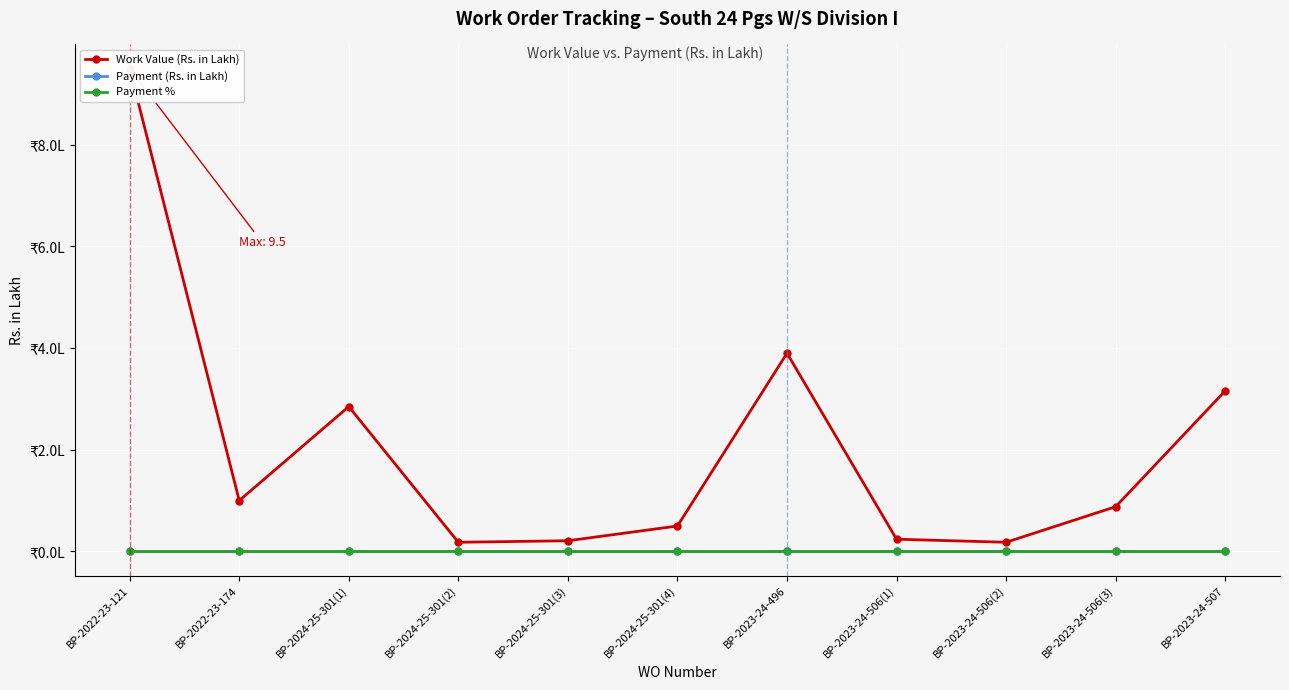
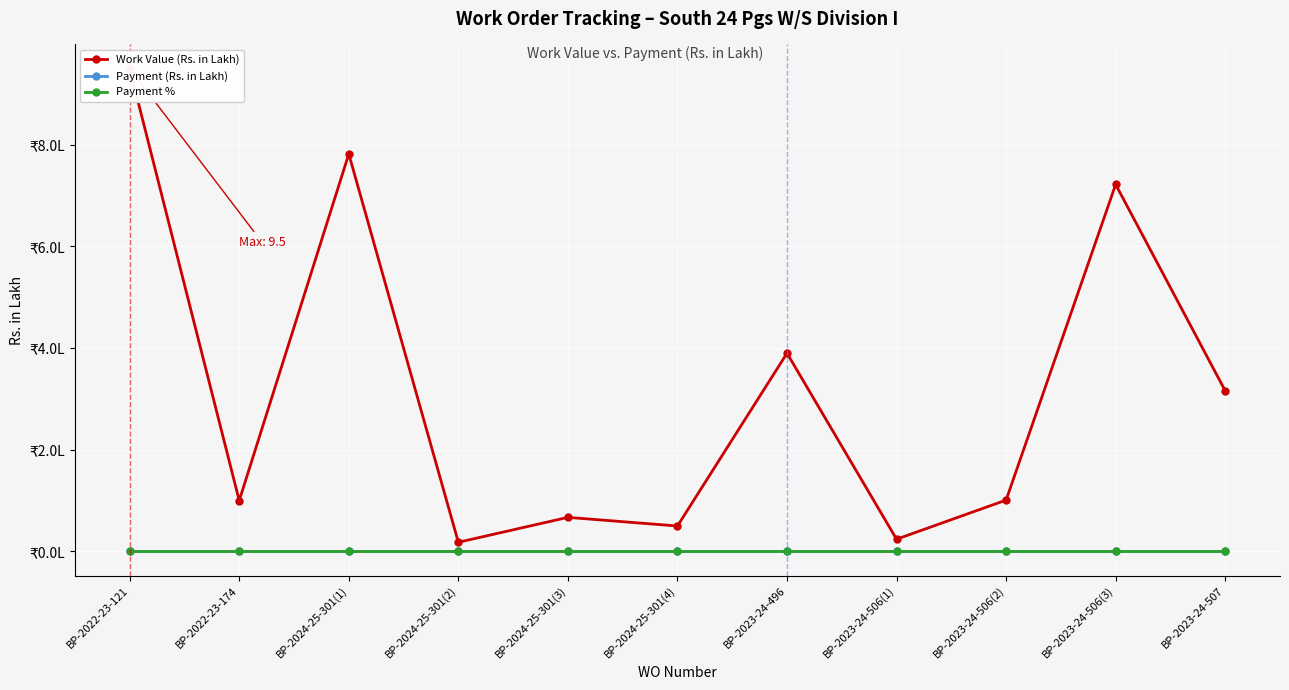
Work Value (Rs. in Lakh), BP-2024-25-301(1): ₹2.9L -> ₹7.8L
Work Value (Rs. in Lakh), BP-2024-25-301(3): ₹0.2L -> ₹0.7L
Work Value (Rs. in Lakh), BP-2023-24-506(2): ₹0.2L -> ₹1.0L
Work Value (Rs. in Lakh), BP-2023-24-506(3): ₹0.9L -> ₹7.2L
